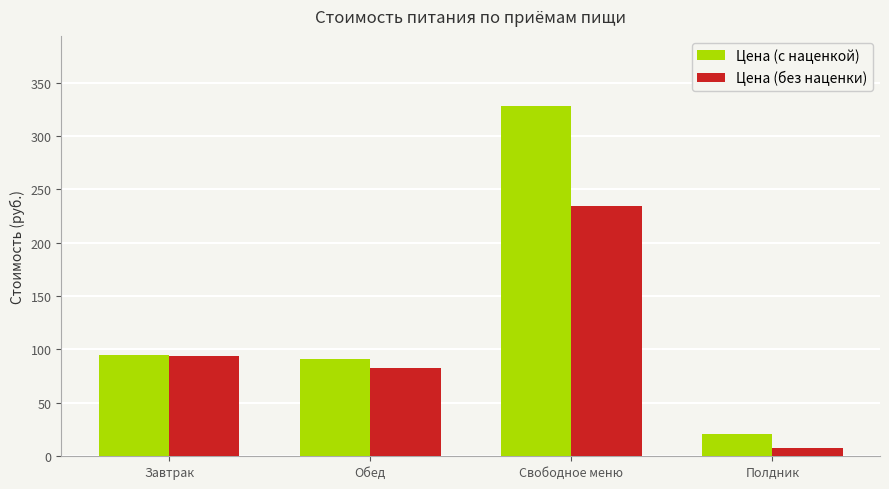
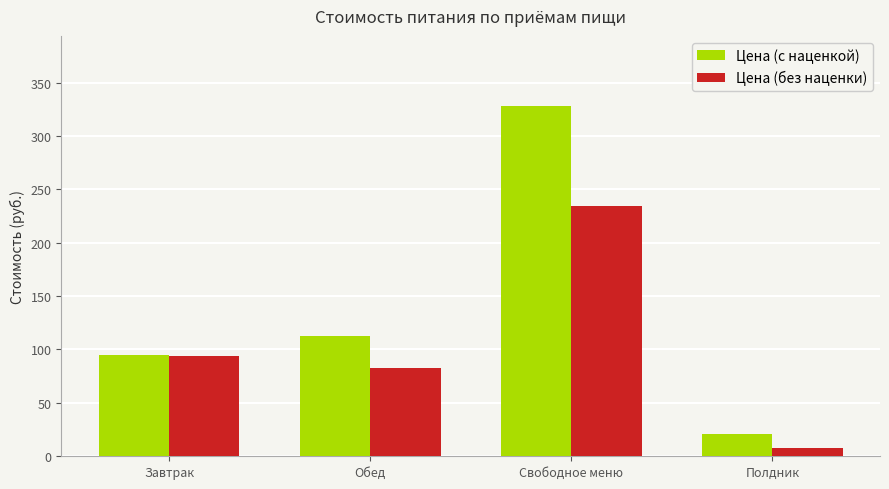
Цена (с наценкой), Обед: 91 -> 112
